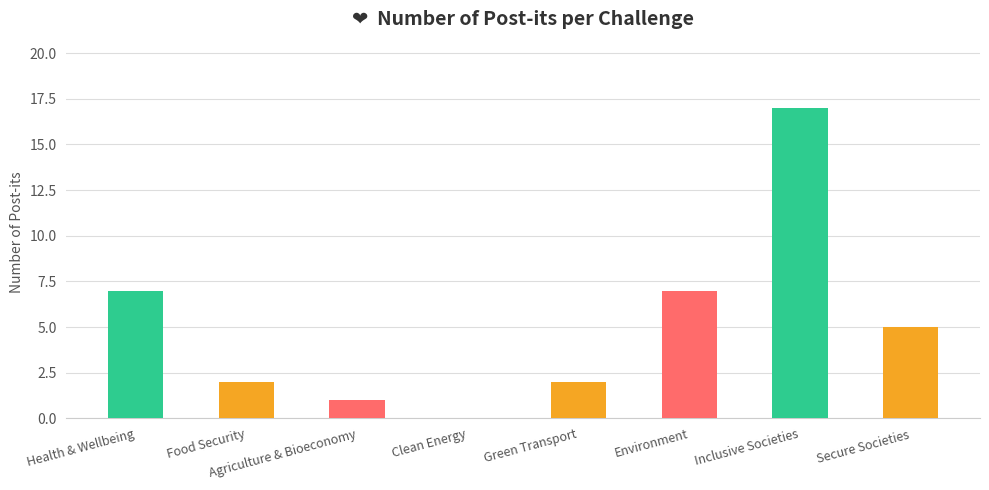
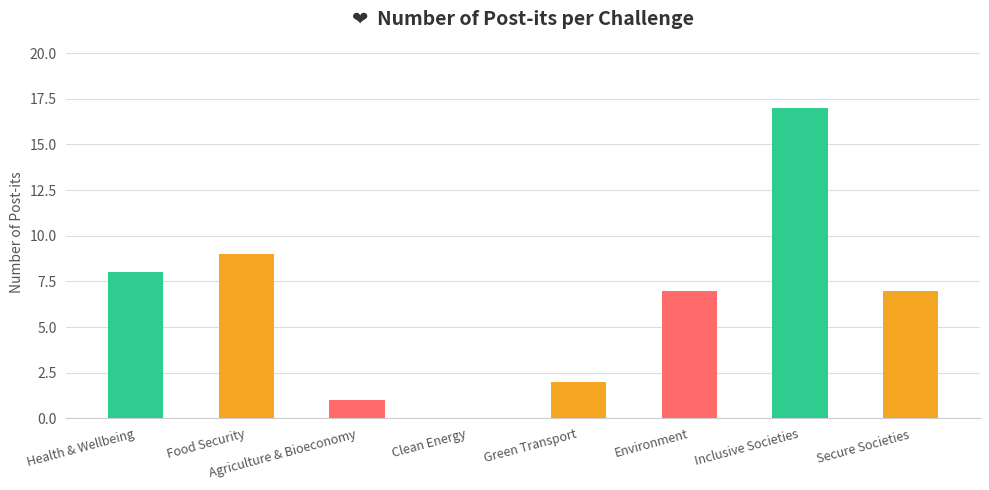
Health & Wellbeing: 7 -> 8
Food Security: 2 -> 9
Secure Societies: 5 -> 7
